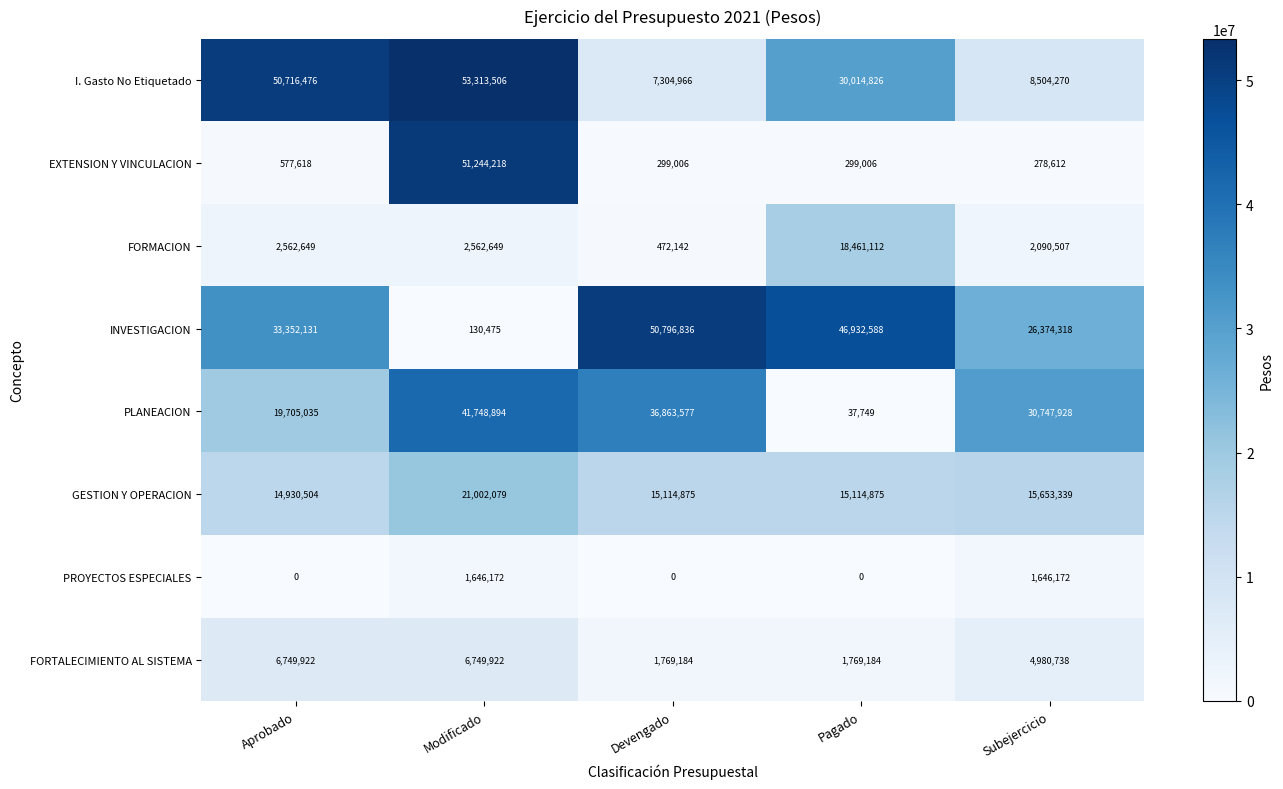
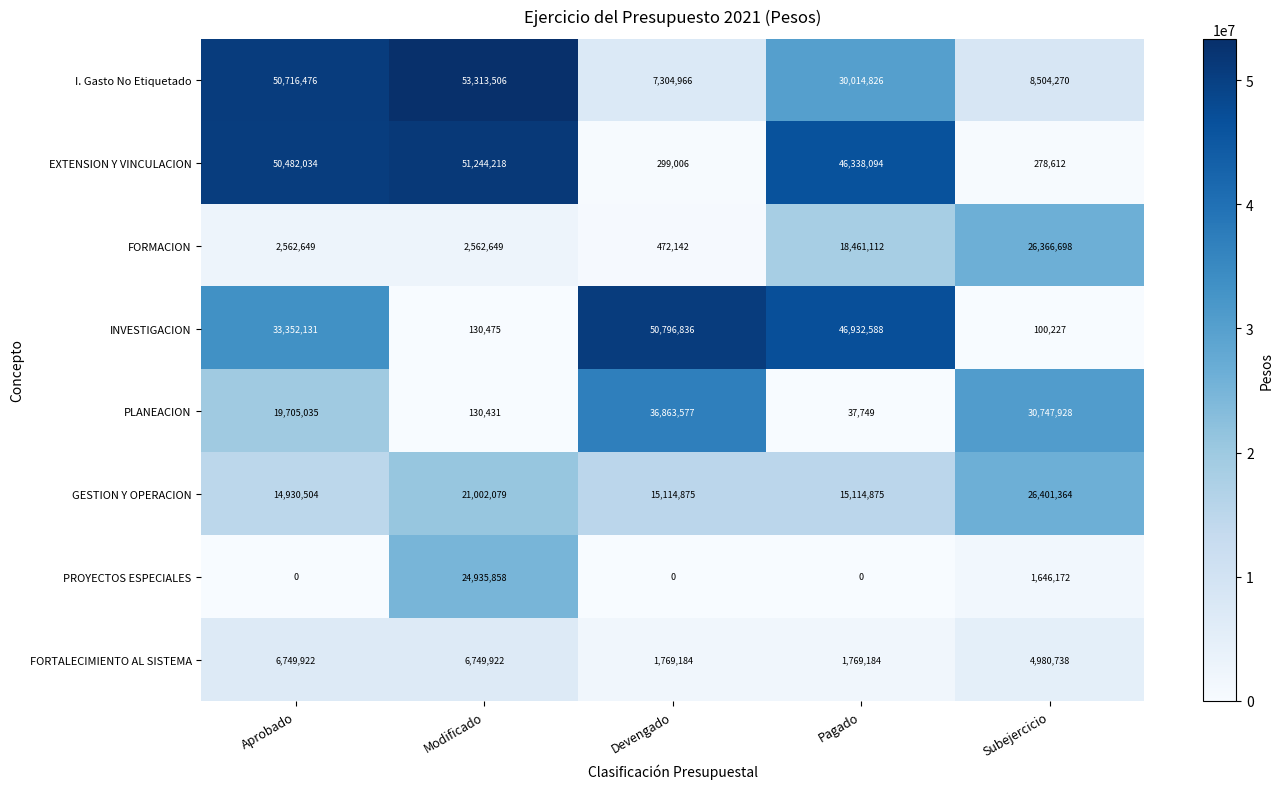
EXTENSION Y VINCULACION, Aprobado: 577,618 -> 50,482,034
EXTENSION Y VINCULACION, Pagado: 299,006 -> 46,338,094
FORMACION, Subejercicio: 2,090,507 -> 26,366,698
INVESTIGACION, Subejercicio: 26,374,318 -> 100,227
PLANEACION, Modificado: 41,748,894 -> 130,431
GESTION Y OPERACION, Subejercicio: 15,653,339 -> 26,401,364
PROYECTOS ESPECIALES, Modificado: 1,646,172 -> 24,935,858
